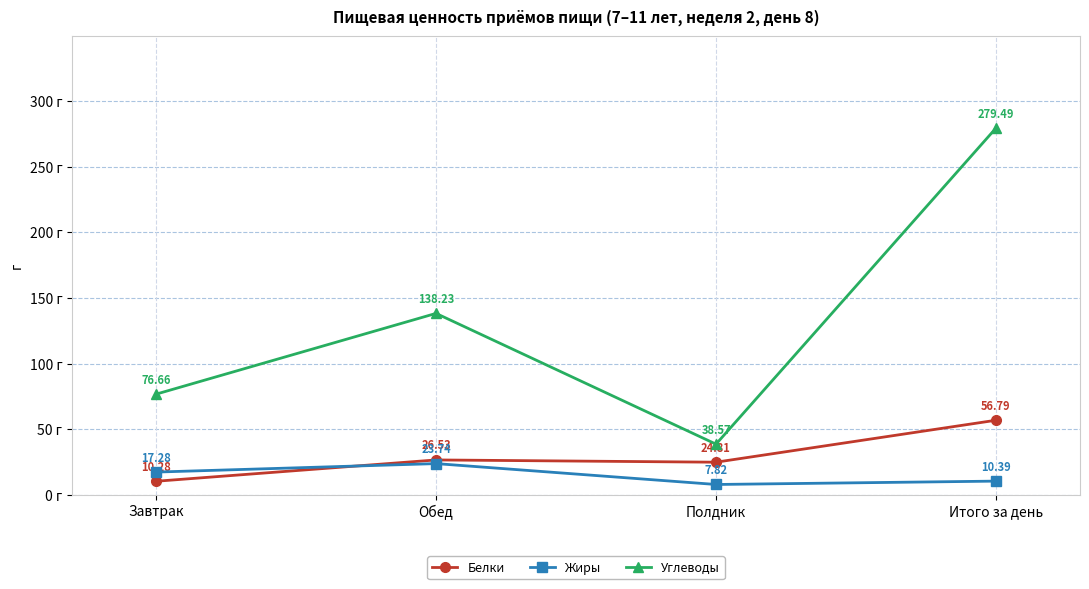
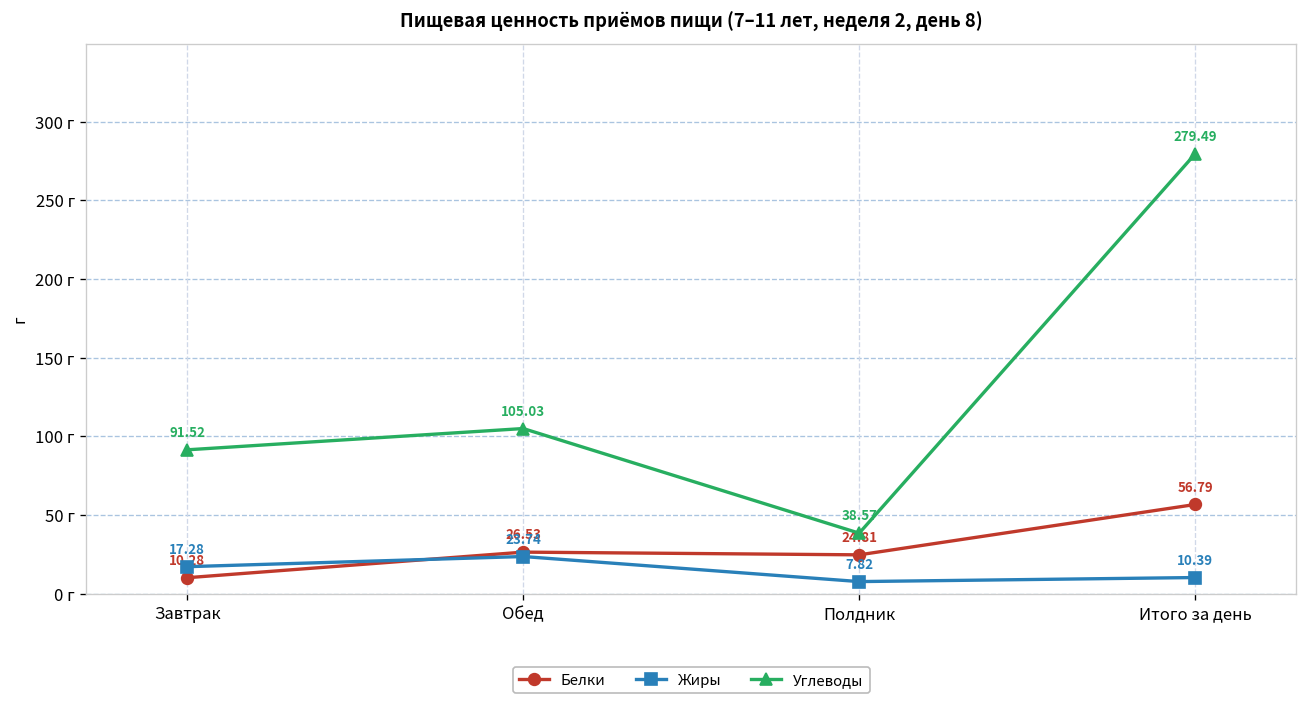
Углеводы, Завтрак: 76.66 -> 91.52
Углеводы, Обед: 138.23 -> 105.03
